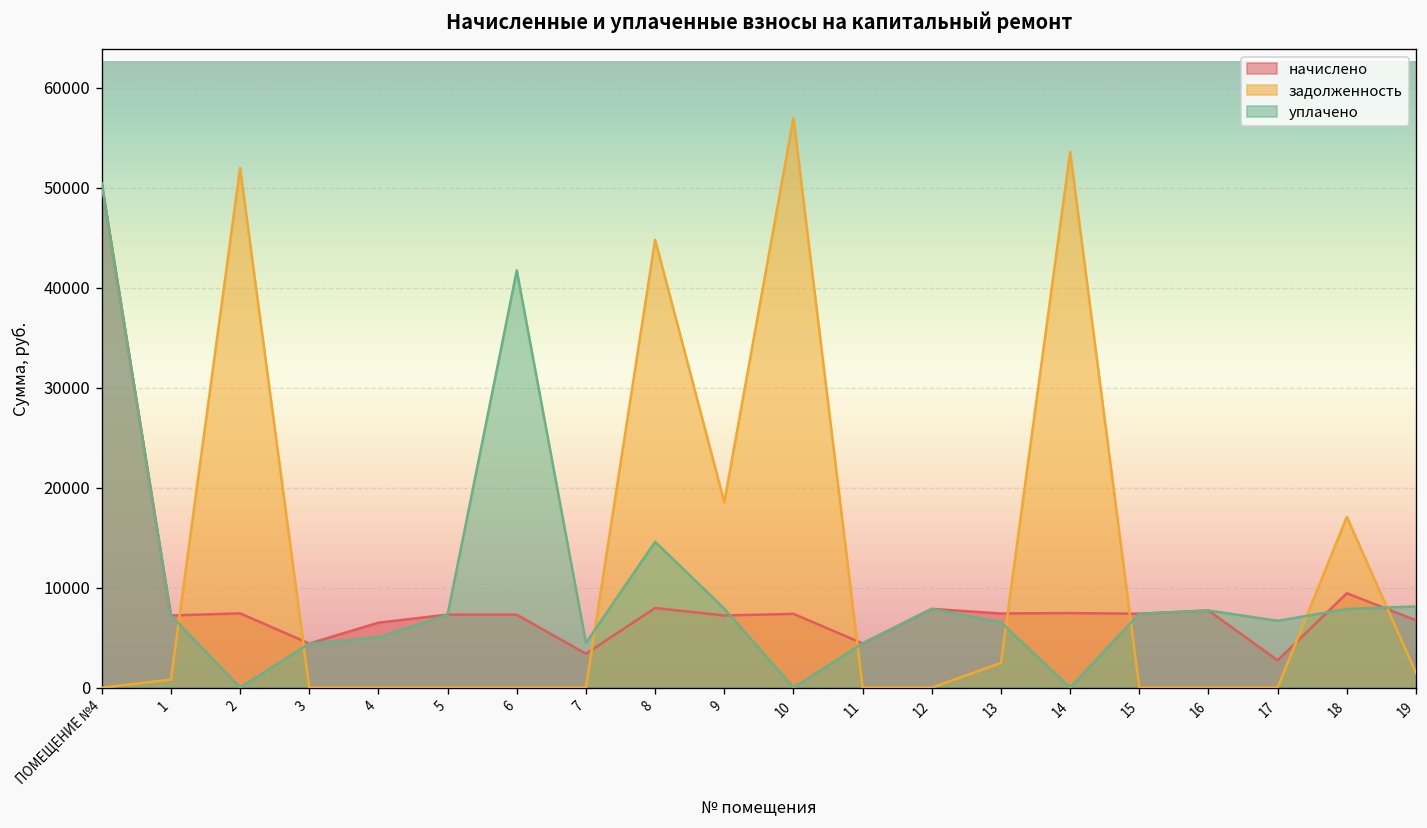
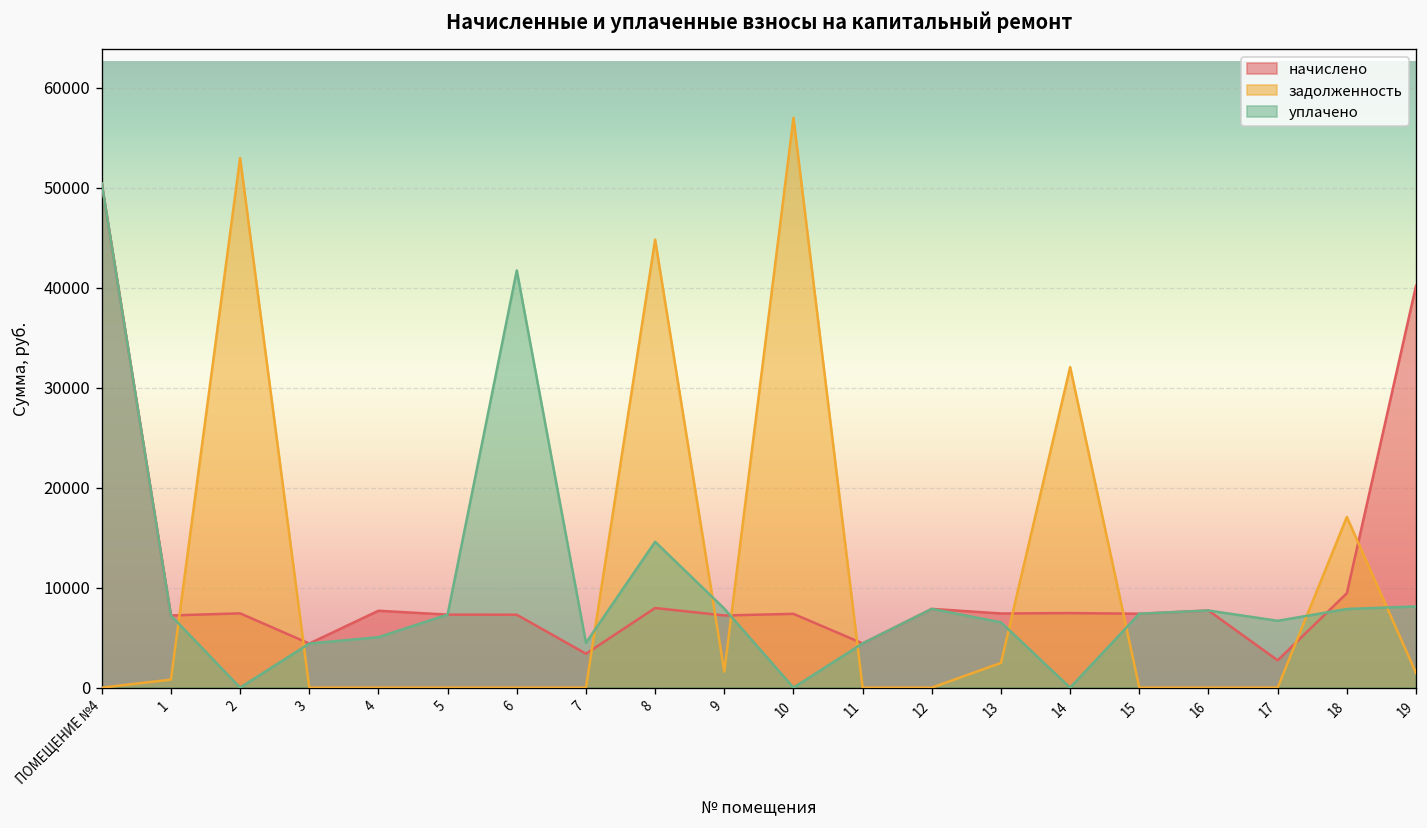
задолженность, 2: 52000 -> 53000
начислено, 4: 6000 -> 8000
задолженность, 9: 19000 -> 2000
задолженность, 14: 54000 -> 32000
начислено, 19: 7000 -> 40000
